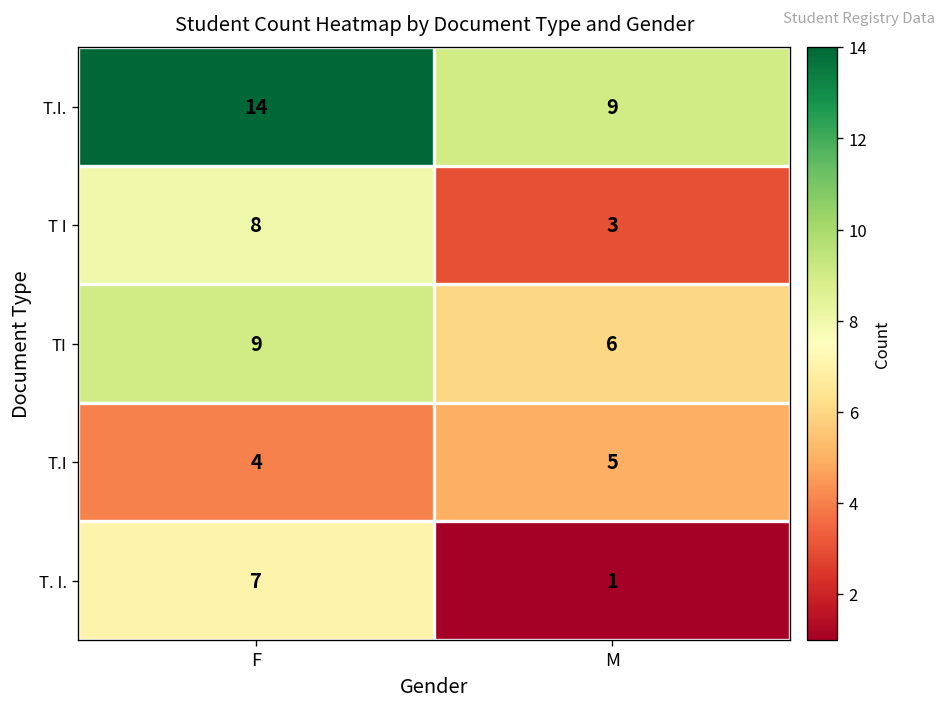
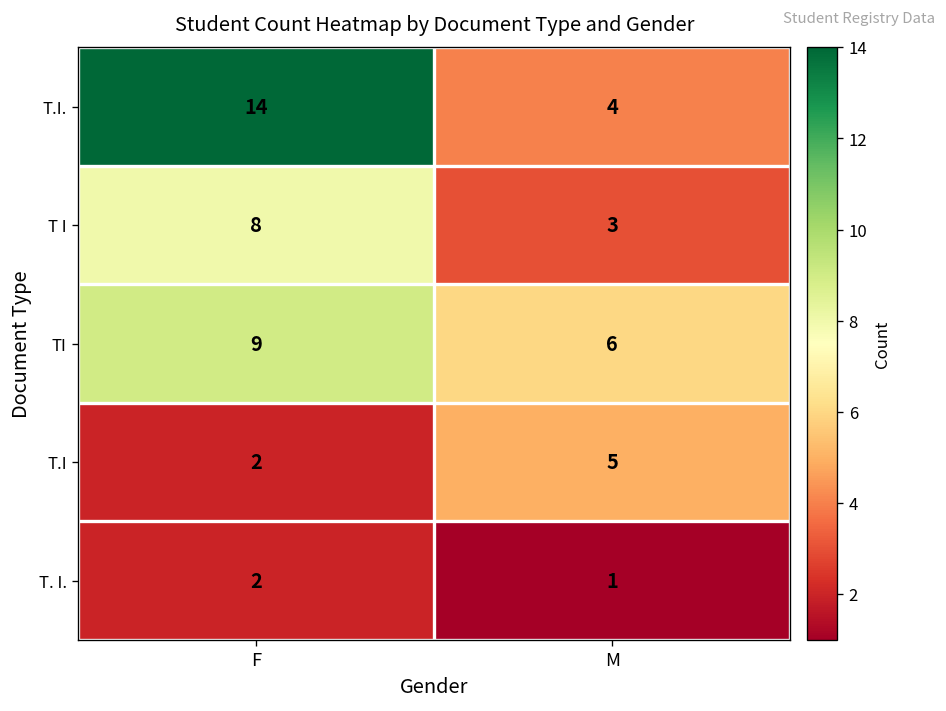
T.I., M: 9 -> 4
T.I, F: 4 -> 2
T. I., F: 7 -> 2
